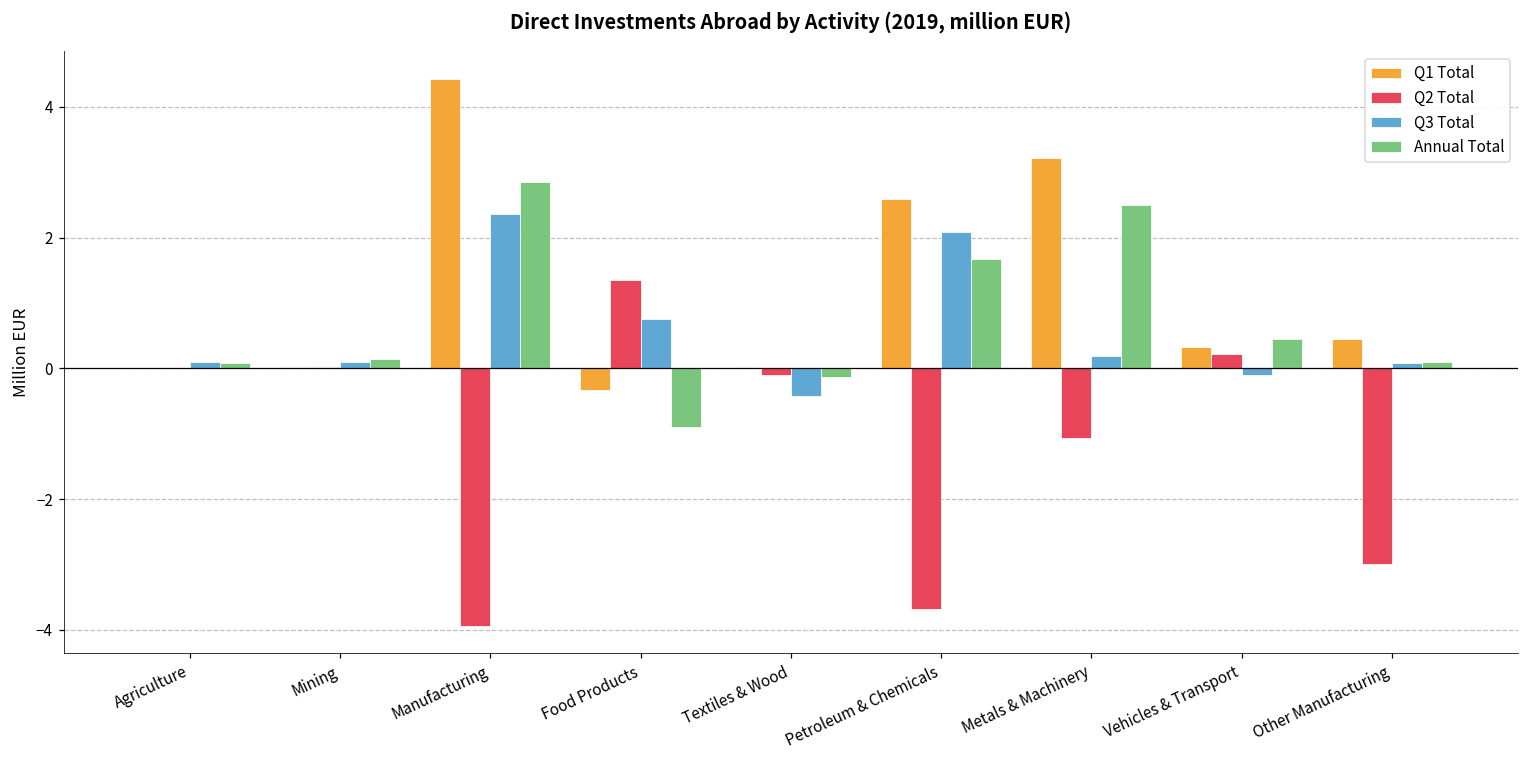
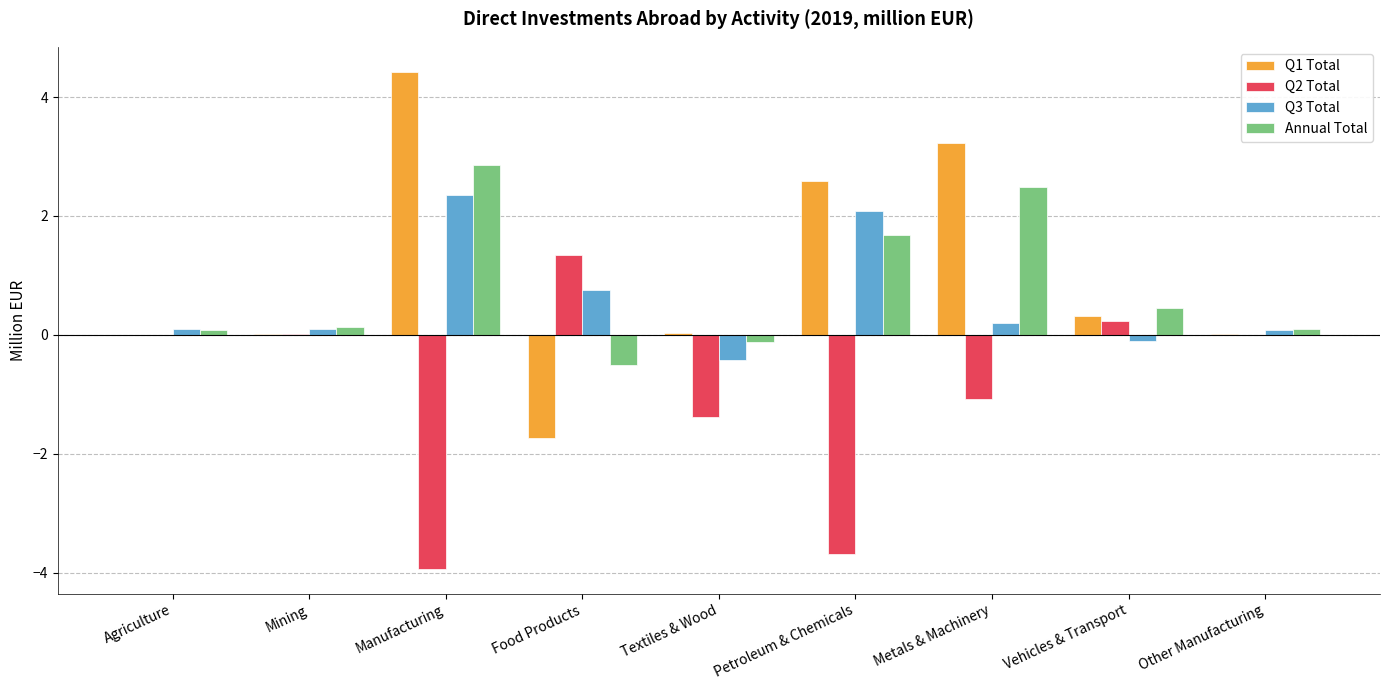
Q1 Total, Food Products: -0.3 -> -1.7
Annual Total, Food Products: -0.9 -> -0.5
Q2 Total, Textiles & Wood: -0.1 -> -1.4
Q1 Total, Other Manufacturing: 0.5 -> 0.0
Q2 Total, Other Manufacturing: -3 -> 0
